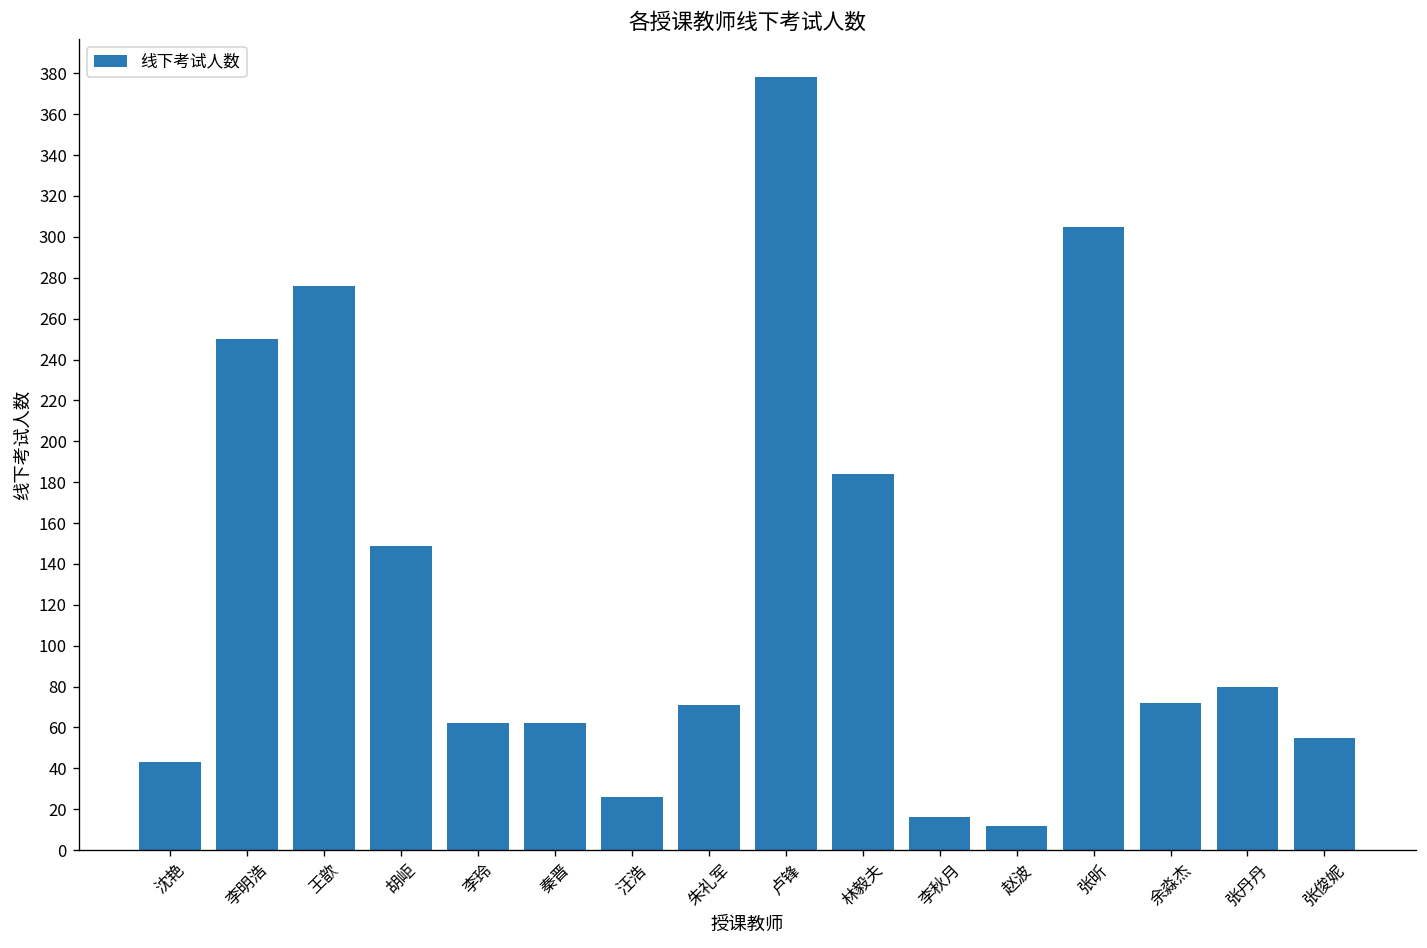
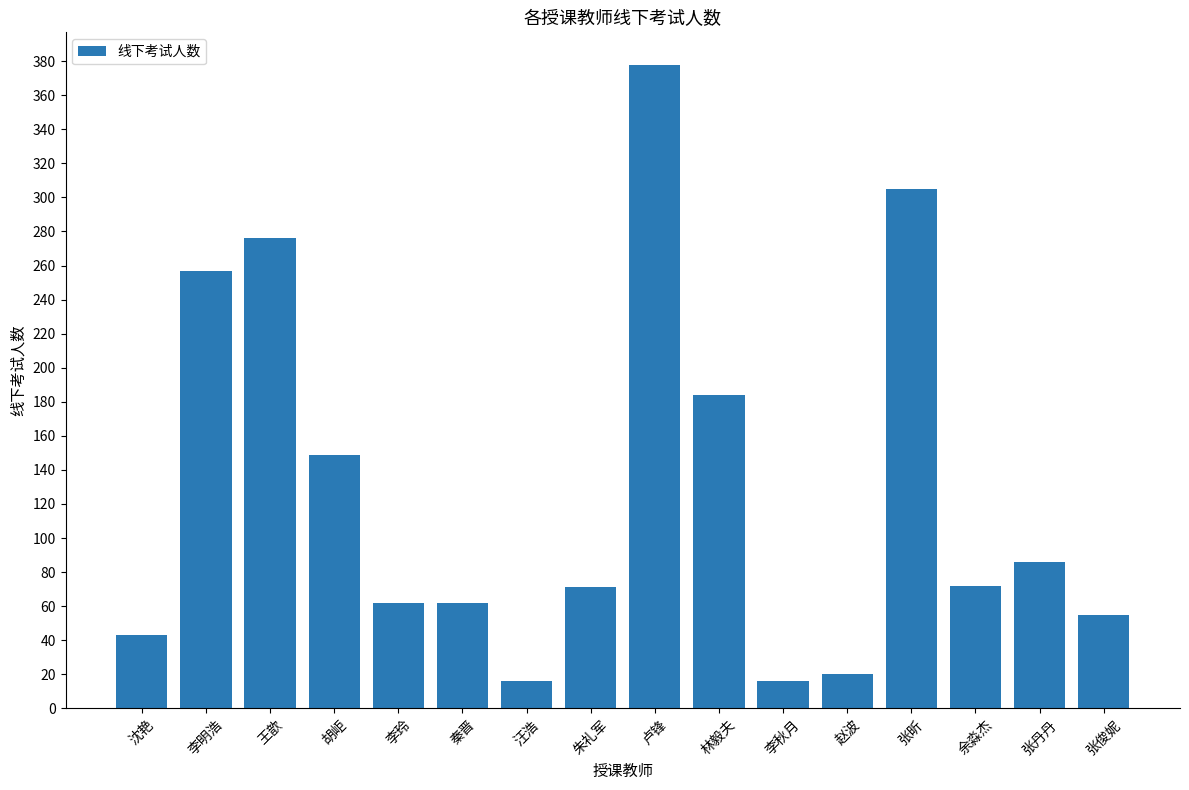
李明浩: 250 -> 257
汪浩: 26 -> 16
赵波: 12 -> 20
张丹丹: 80 -> 86
